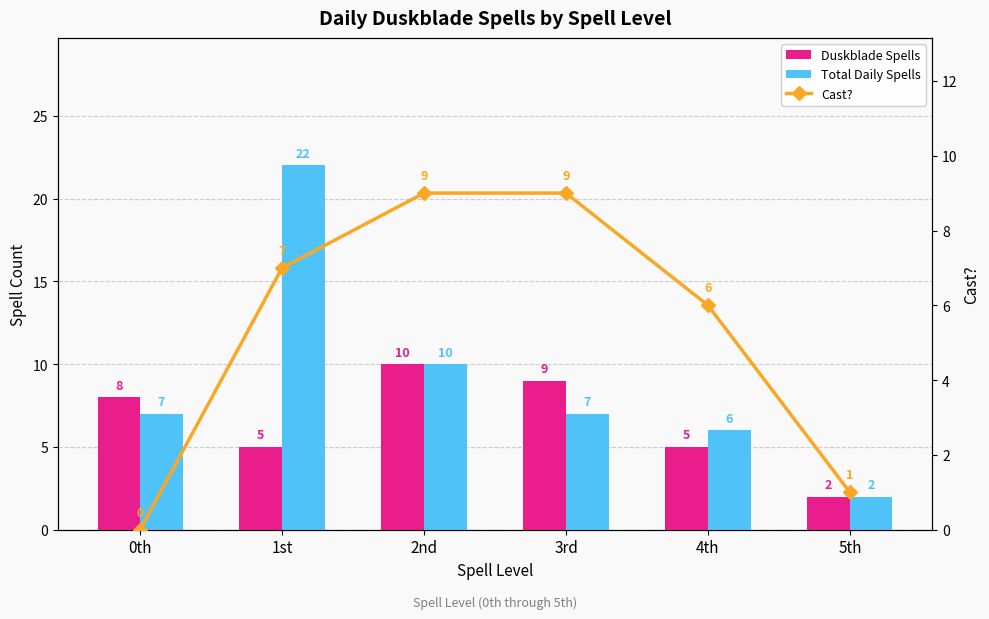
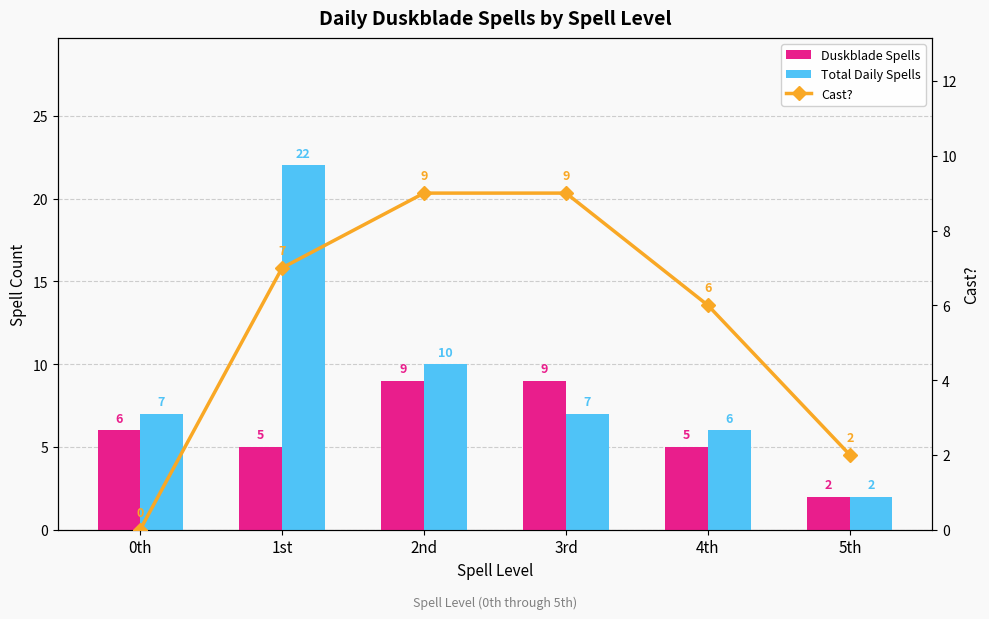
Duskblade Spells, 0th: 8 -> 6
Duskblade Spells, 2nd: 10 -> 9
Cast?, 5th: 1 -> 2
